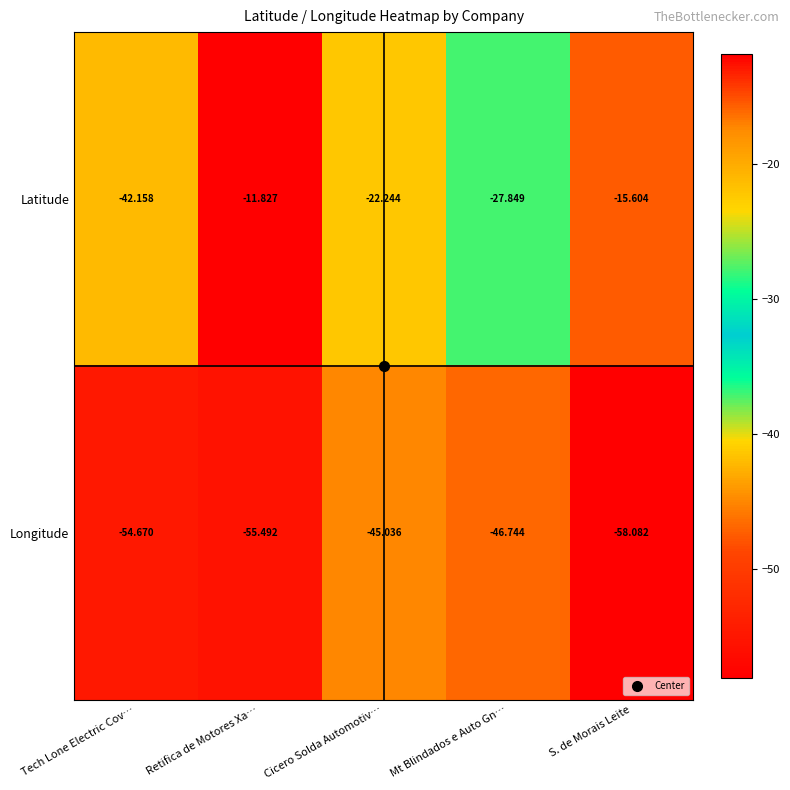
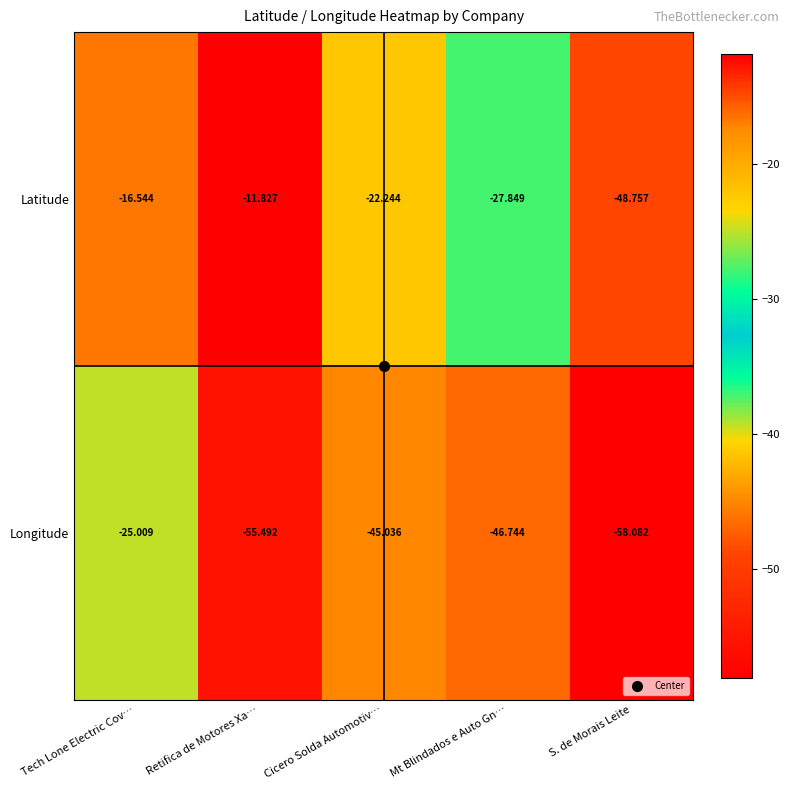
Latitude, Tech Lone Electric Cov…: -42.158 -> -16.544
Latitude, S. de Morais Leite: -15.604 -> -48.757
Longitude, Tech Lone Electric Cov…: -54.670 -> -25.009
